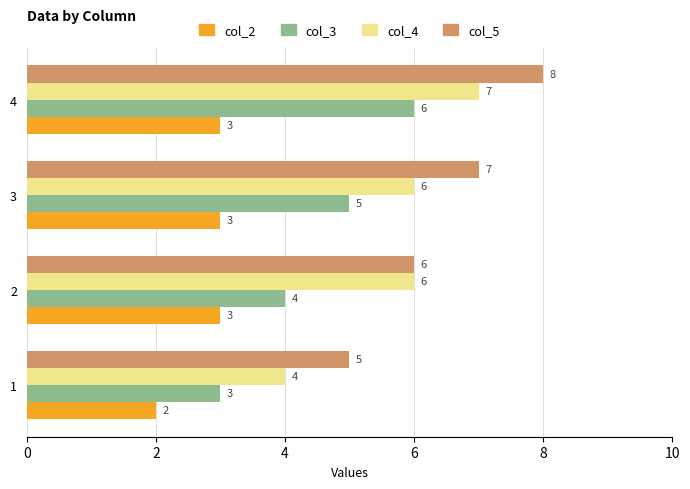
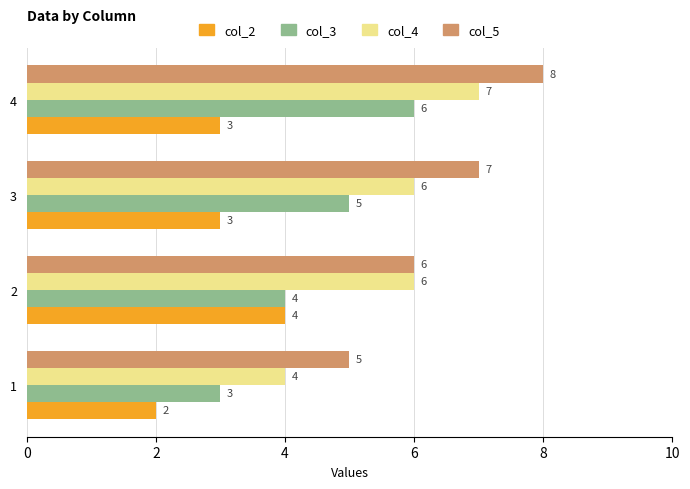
col_2, 2: 3 -> 4
